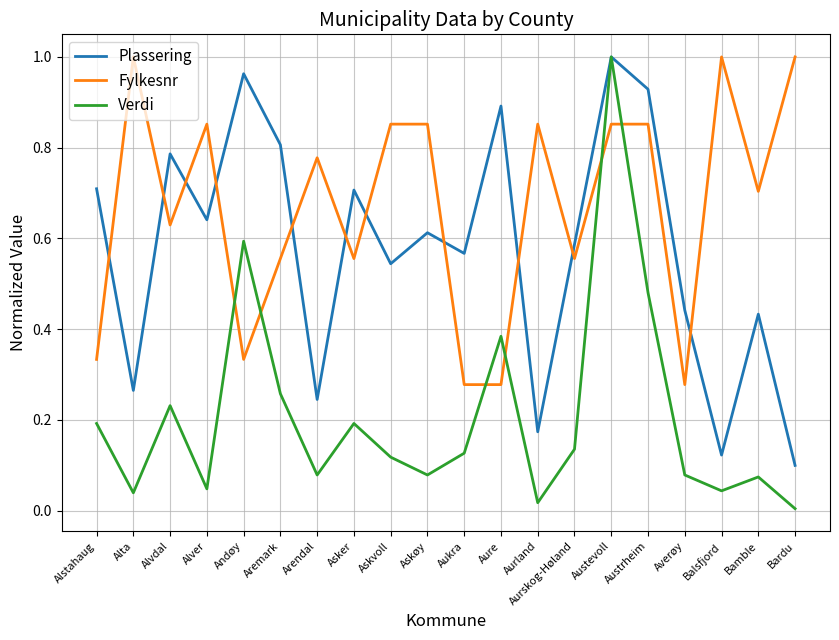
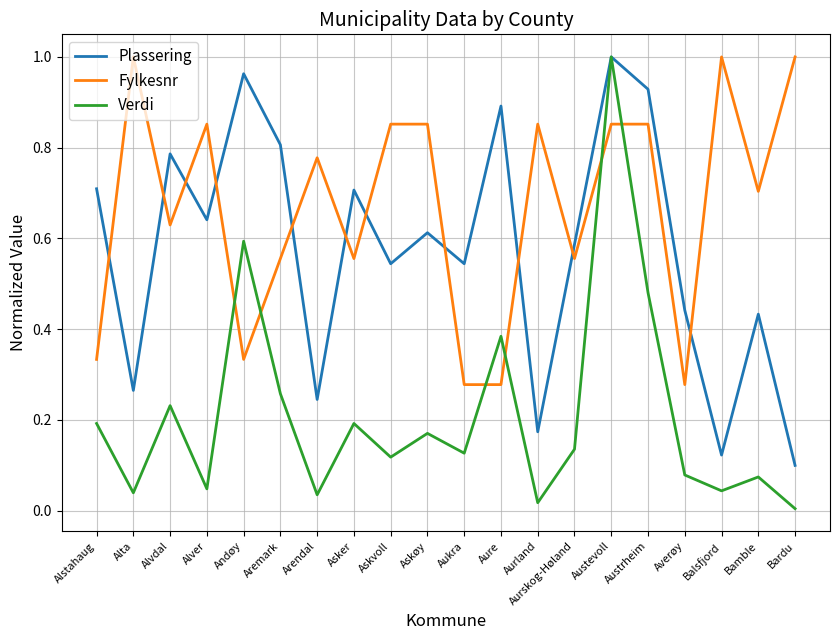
Verdi, Arendal: 0.08 -> 0.03
Verdi, Askøy: 0.08 -> 0.17
Plassering, Aukra: 0.57 -> 0.54
